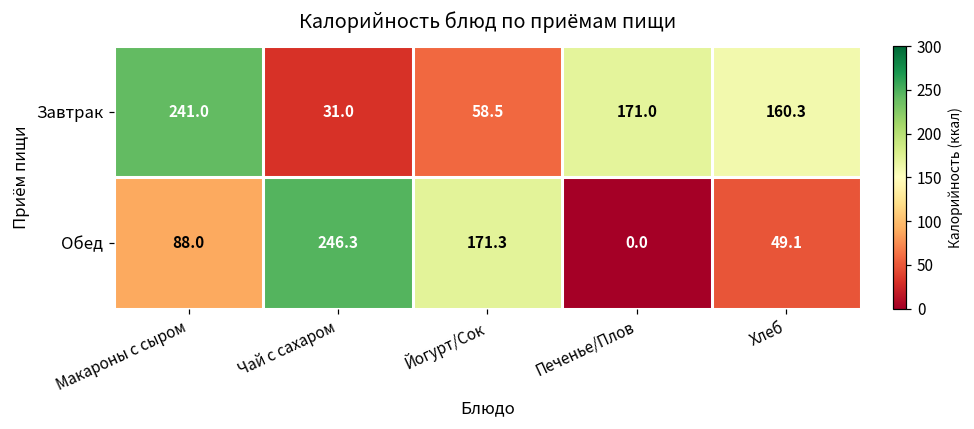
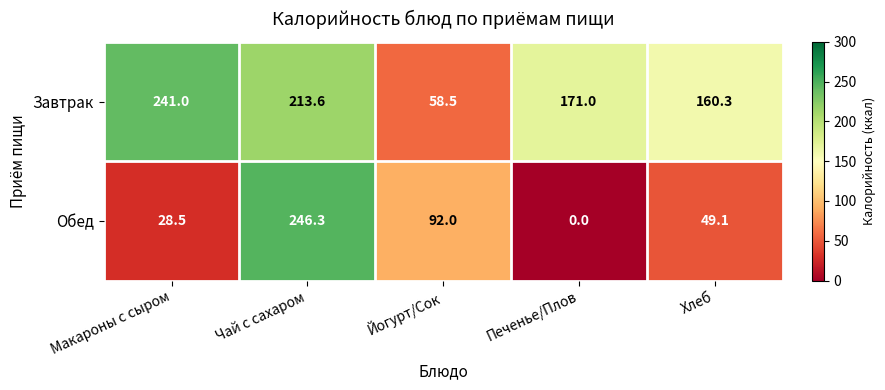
Завтрак, Чай с сахаром: 31.0 -> 213.6
Обед, Макароны с сыром: 88.0 -> 28.5
Обед, Йогурт/Сок: 171.3 -> 92.0
